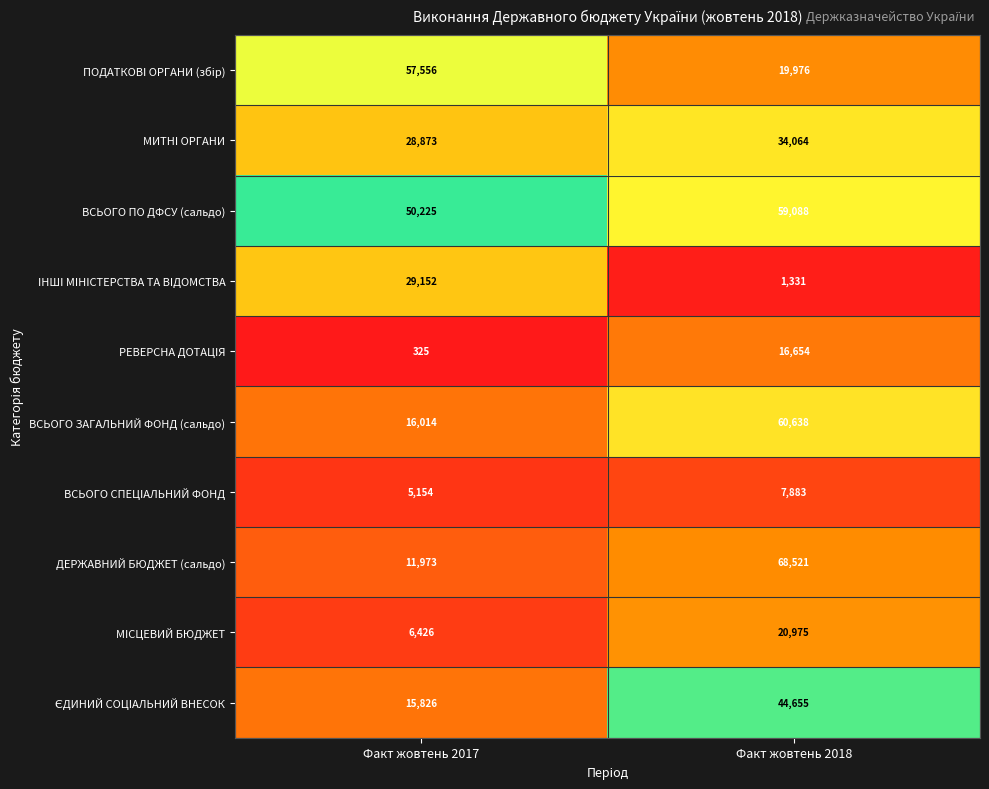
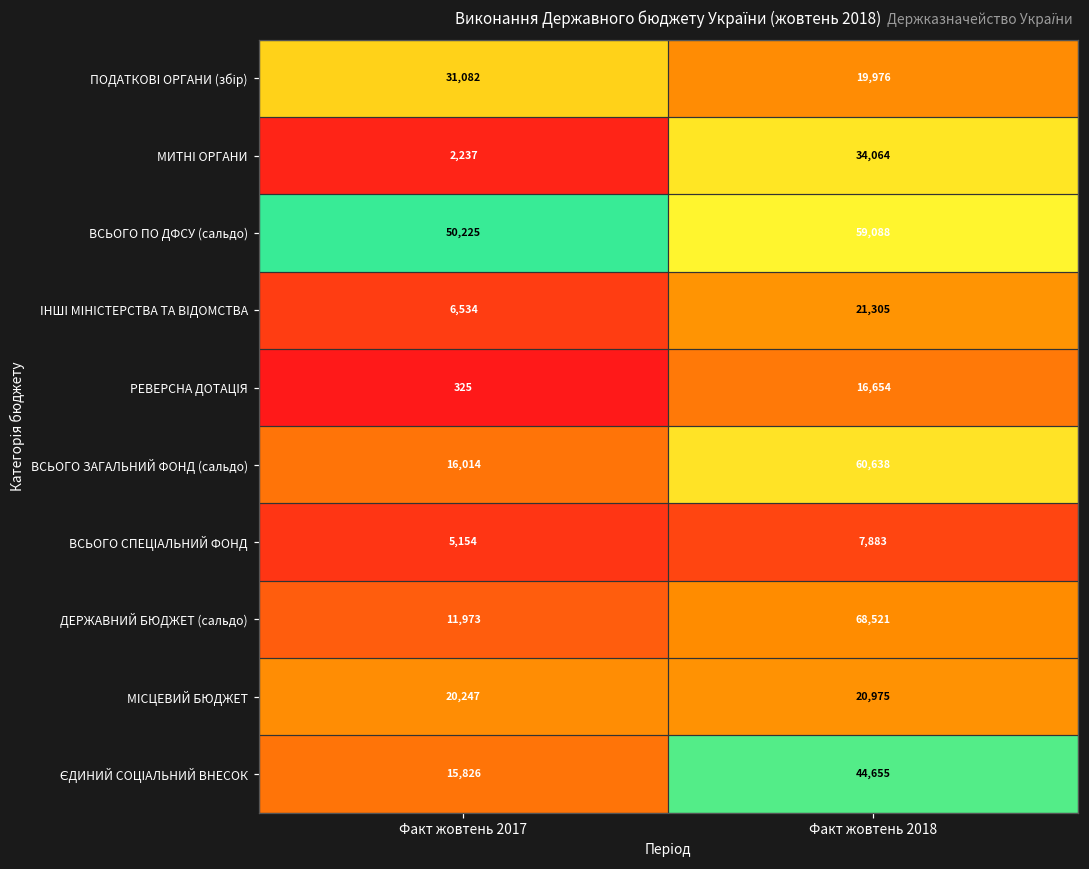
ПОДАТКОВІ ОРГАНИ (збір), Факт жовтень 2017: 57,556 -> 31,082
МИТНІ ОРГАНИ, Факт жовтень 2017: 28,873 -> 2,237
ІНШІ МІНІСТЕРСТВА ТА ВІДОМСТВА, Факт жовтень 2017: 29,152 -> 6,534
ІНШІ МІНІСТЕРСТВА ТА ВІДОМСТВА, Факт жовтень 2018: 1,331 -> 21,305
МІСЦЕВИЙ БЮДЖЕТ, Факт жовтень 2017: 6,426 -> 20,247
